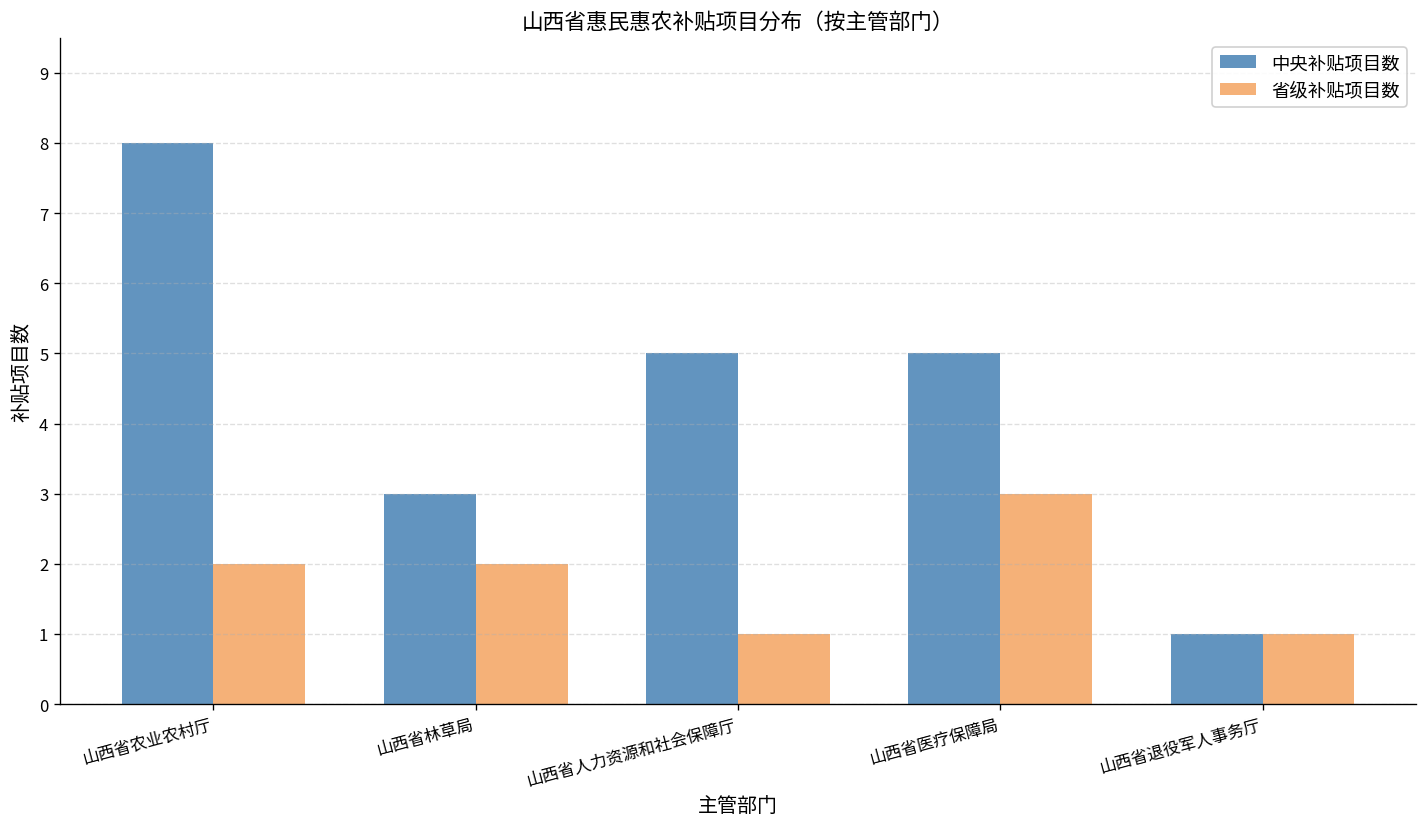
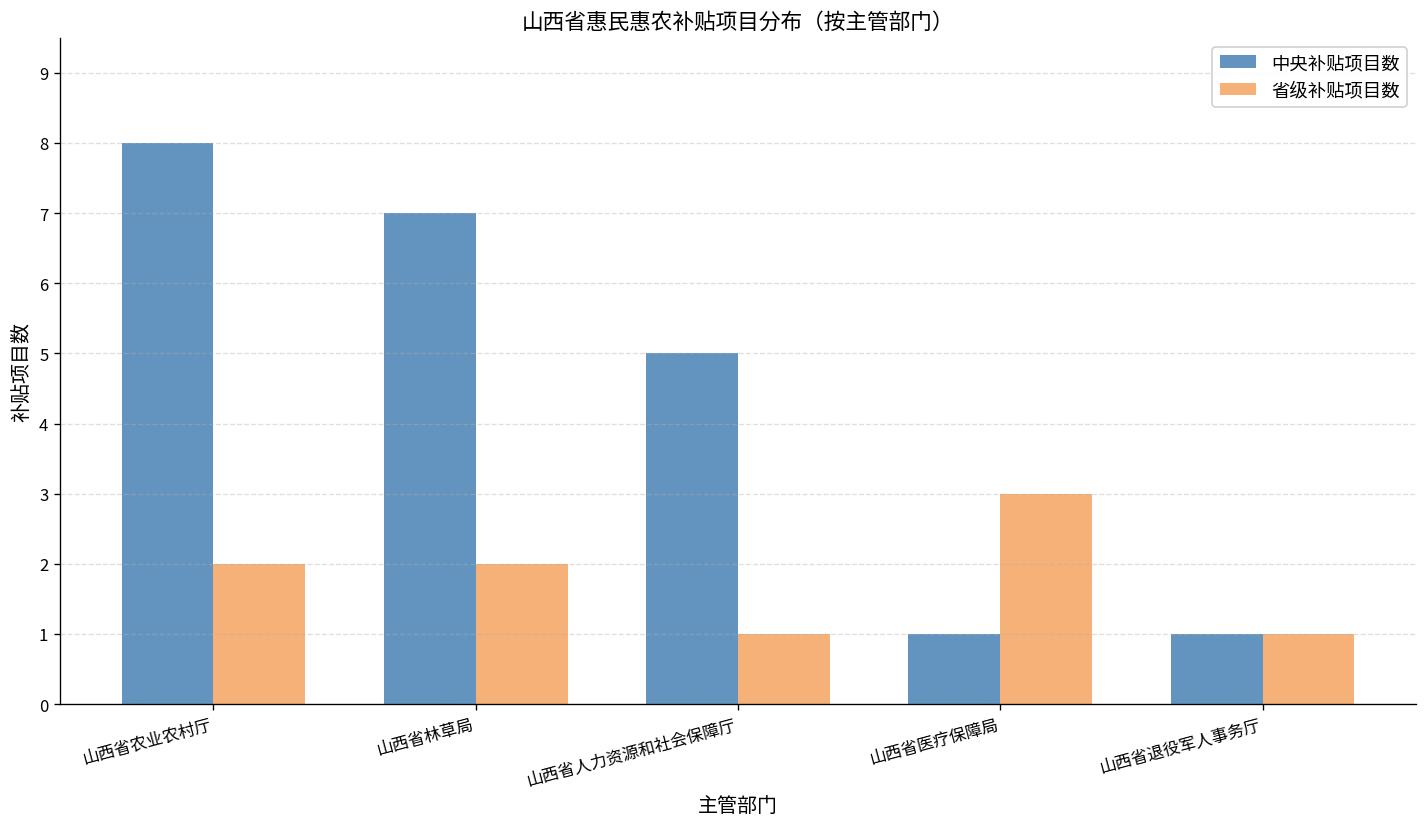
中央补贴项目数, 山西省林草局: 3 -> 7
中央补贴项目数, 山西省医疗保障局: 5 -> 1
